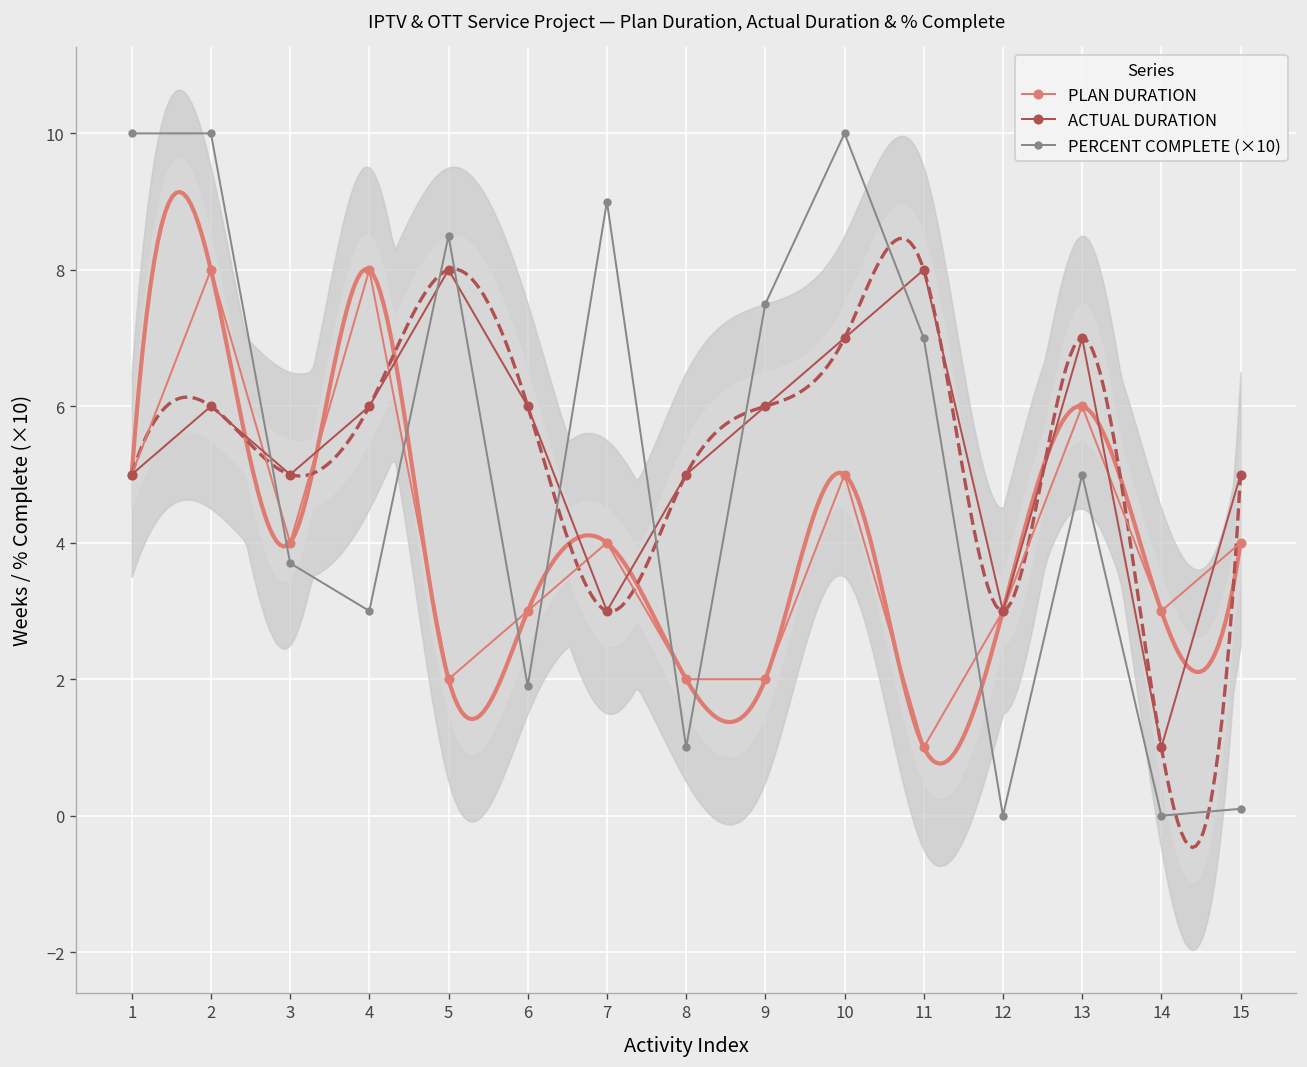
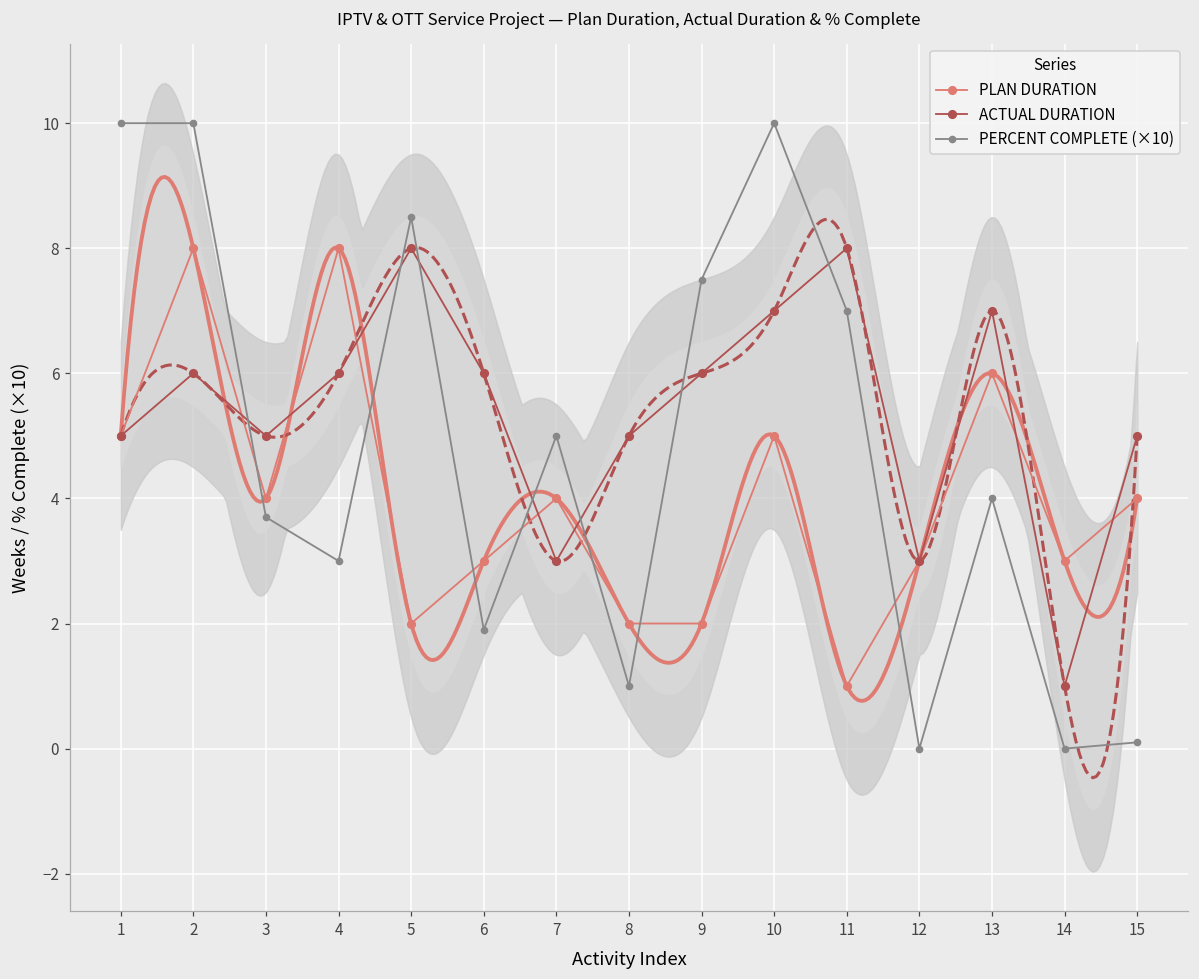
PERCENT COMPLETE (×10), 7: 9.0 -> 5.0
PERCENT COMPLETE (×10), 13: 5.0 -> 4.0
